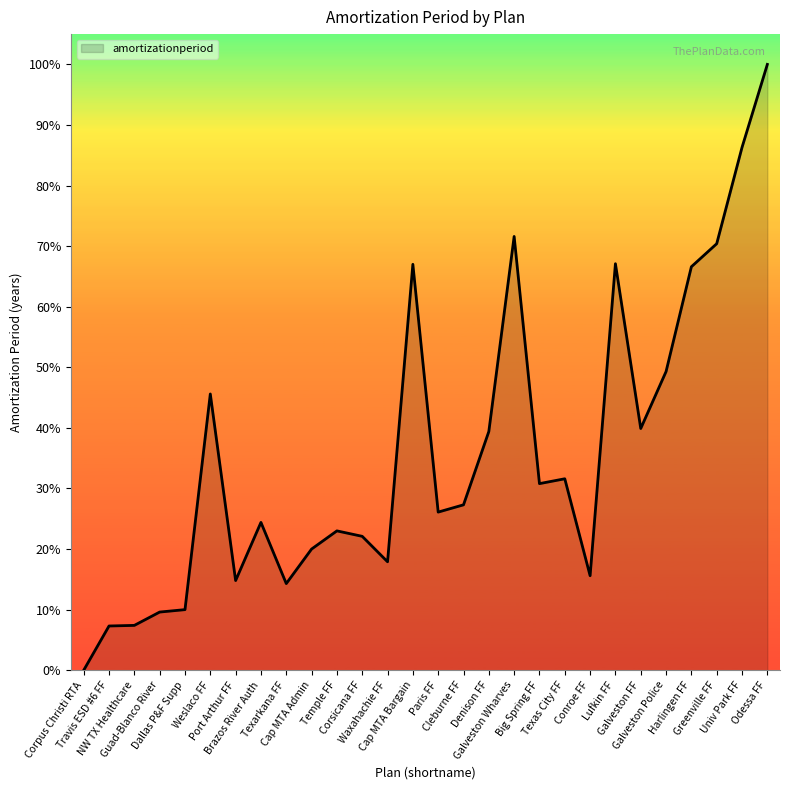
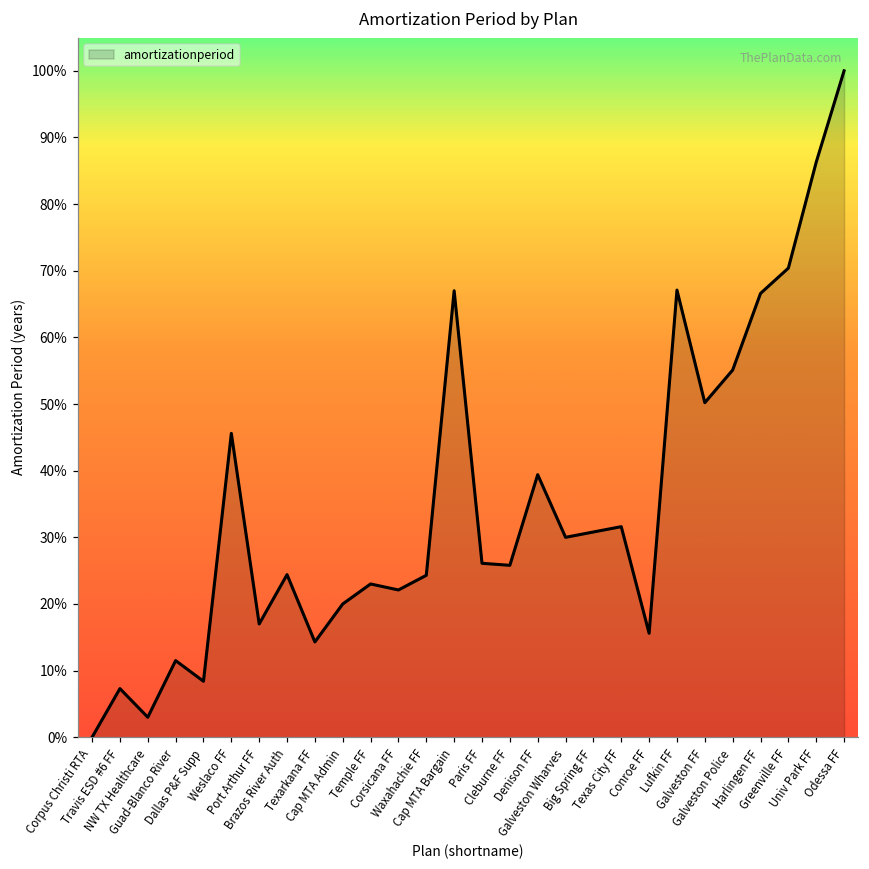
NW TX Healthcare: 7% -> 3%
Guad-Blanco River: 10% -> 12%
Dallas P&F Supp: 10% -> 8%
Port Arthur FF: 15% -> 17%
Waxahachie FF: 18% -> 24%
Cleburne FF: 27% -> 26%
Galveston Wharves: 72% -> 30%
Galveston FF: 40% -> 50%
Galveston Police: 49% -> 55%
